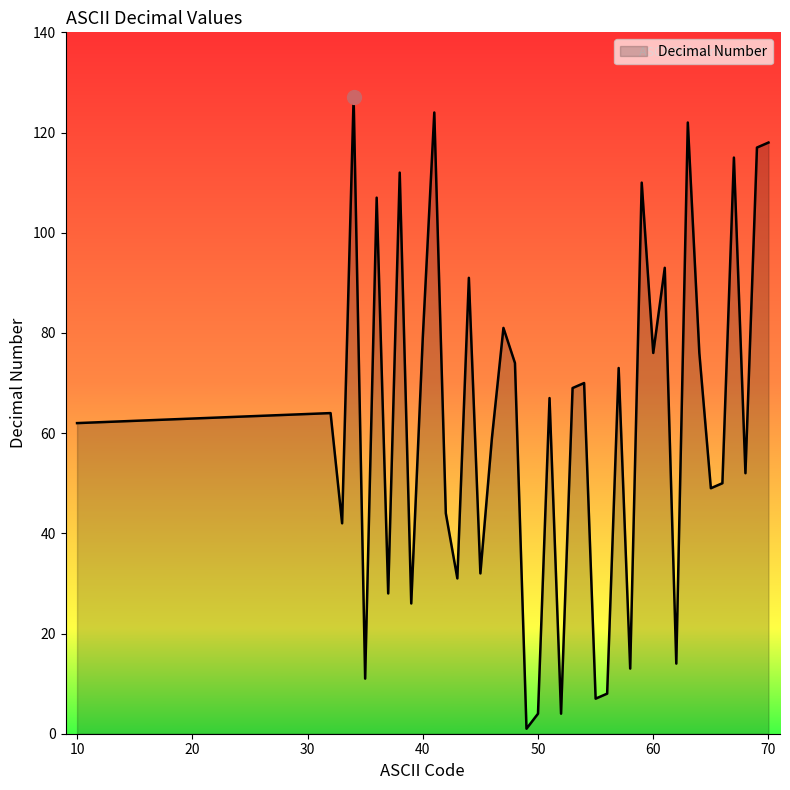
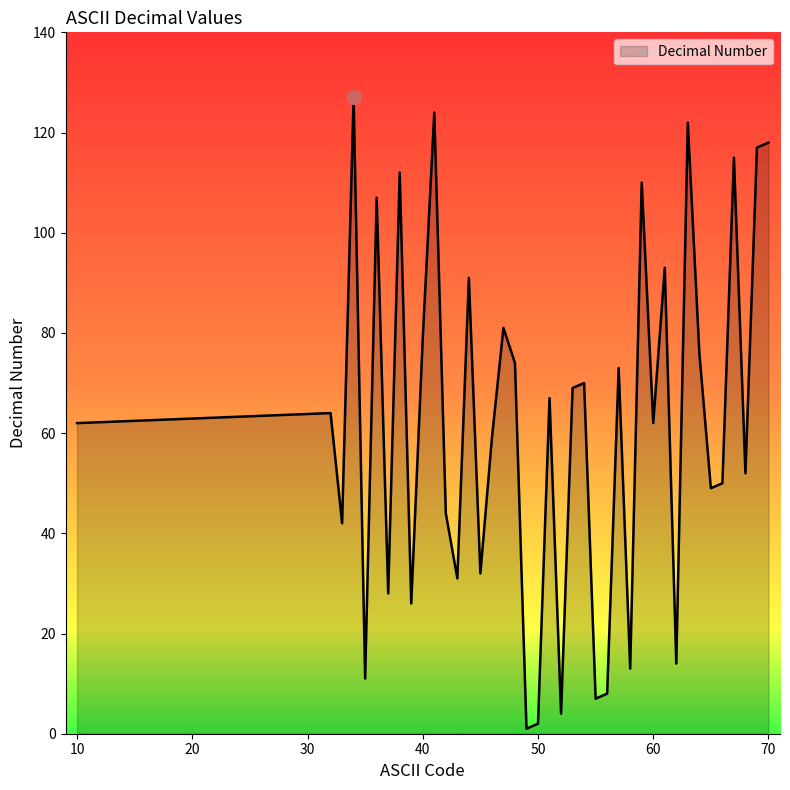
Decimal Number, 50: 4 -> 2
Decimal Number, 60: 76 -> 62
